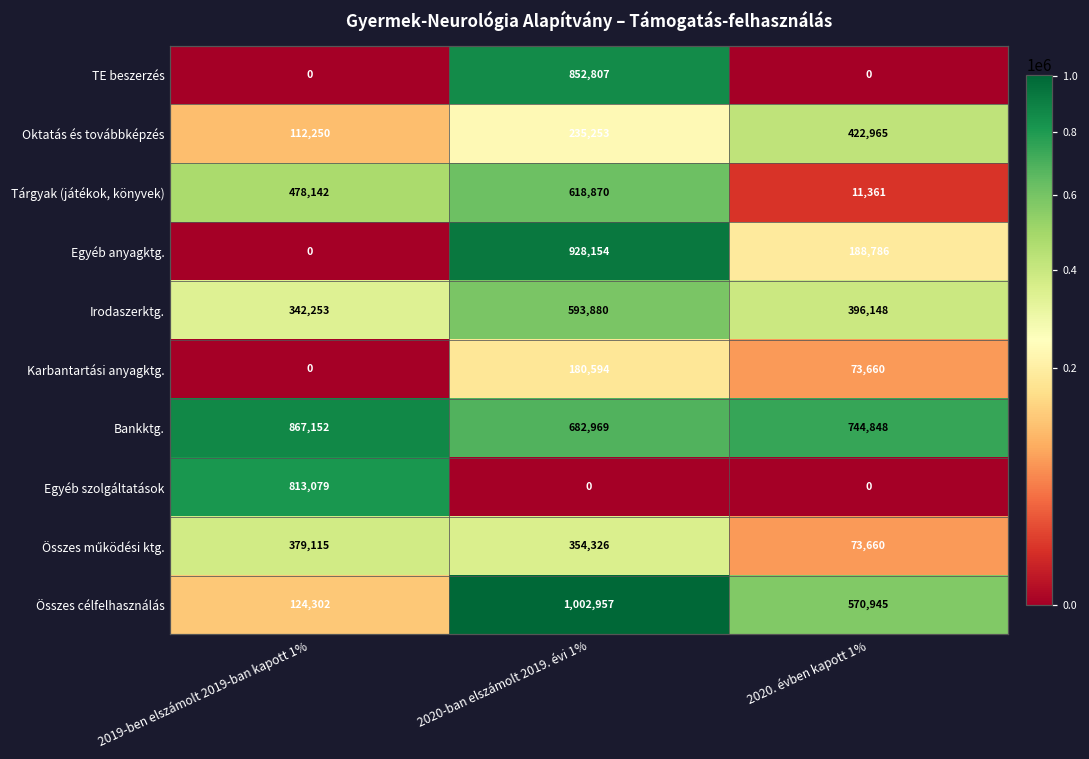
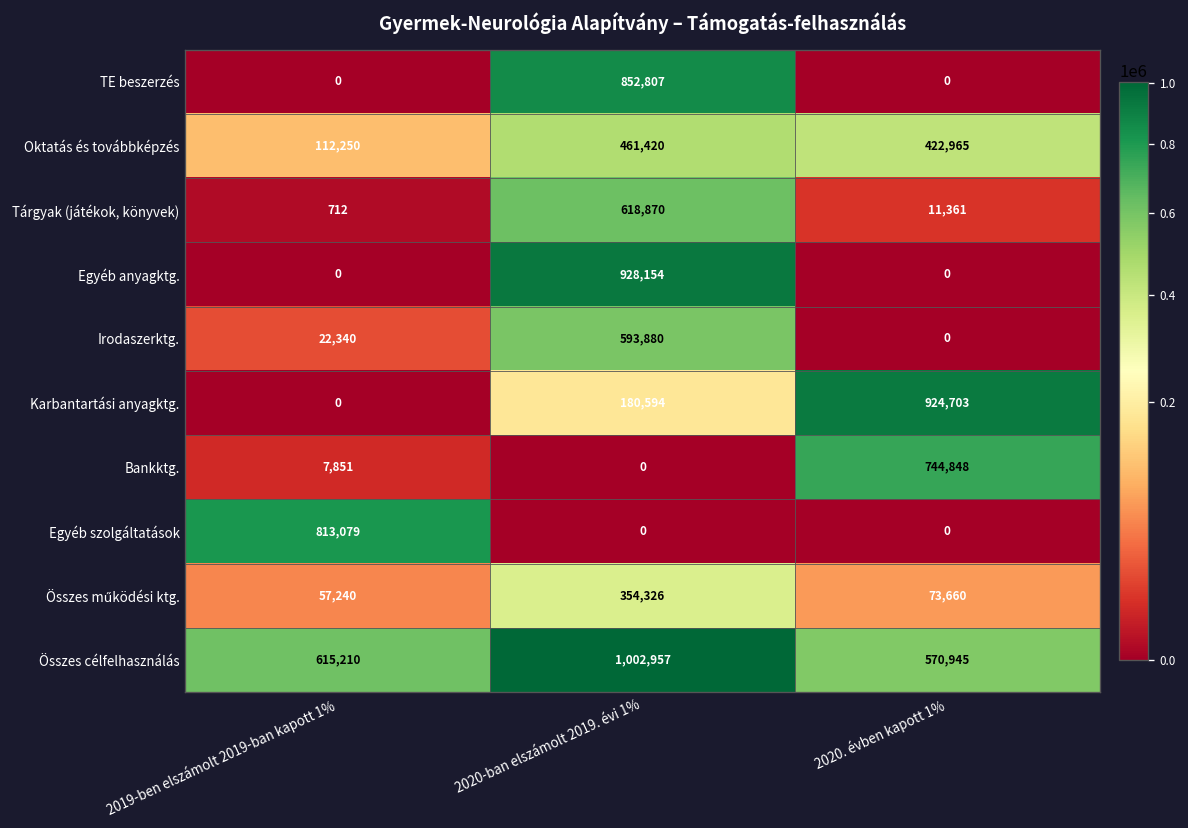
Oktatás és továbbképzés, 2020-ban elszámolt 2019. évi 1%: 235,253 -> 461,420
Tárgyak (játékok, könyvek), 2019-ben elszámolt 2019-ban kapott 1%: 478,142 -> 712
Egyéb anyagktg., 2020. évben kapott 1%: 188,786 -> 0
Irodaszerktg., 2019-ben elszámolt 2019-ban kapott 1%: 342,253 -> 22,340
Irodaszerktg., 2020. évben kapott 1%: 396,148 -> 0
Karbantartási anyagktg., 2020. évben kapott 1%: 73,660 -> 924,703
Bankktg., 2019-ben elszámolt 2019-ban kapott 1%: 867,152 -> 7,851
Bankktg., 2020-ban elszámolt 2019. évi 1%: 682,969 -> 0
Összes működési ktg., 2019-ben elszámolt 2019-ban kapott 1%: 379,115 -> 57,240
Összes célfelhasználás, 2019-ben elszámolt 2019-ban kapott 1%: 124,302 -> 615,210
